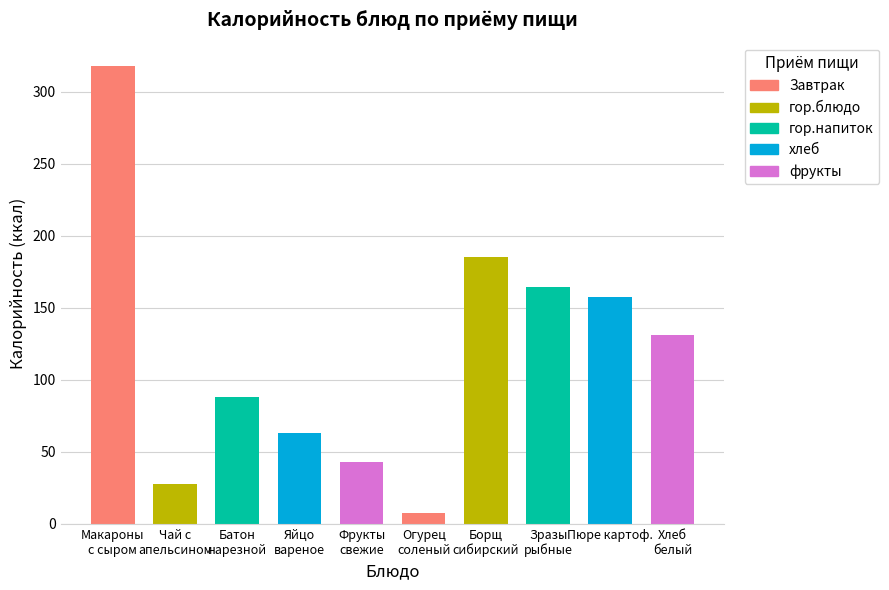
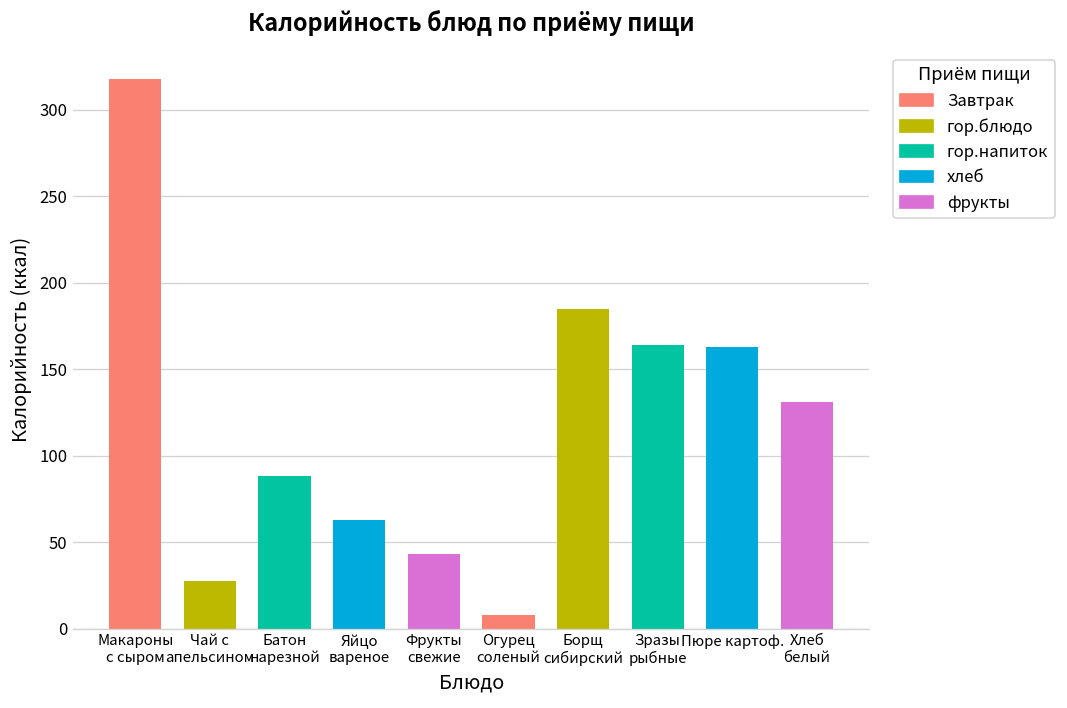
Пюре картоф.: 157 -> 163
